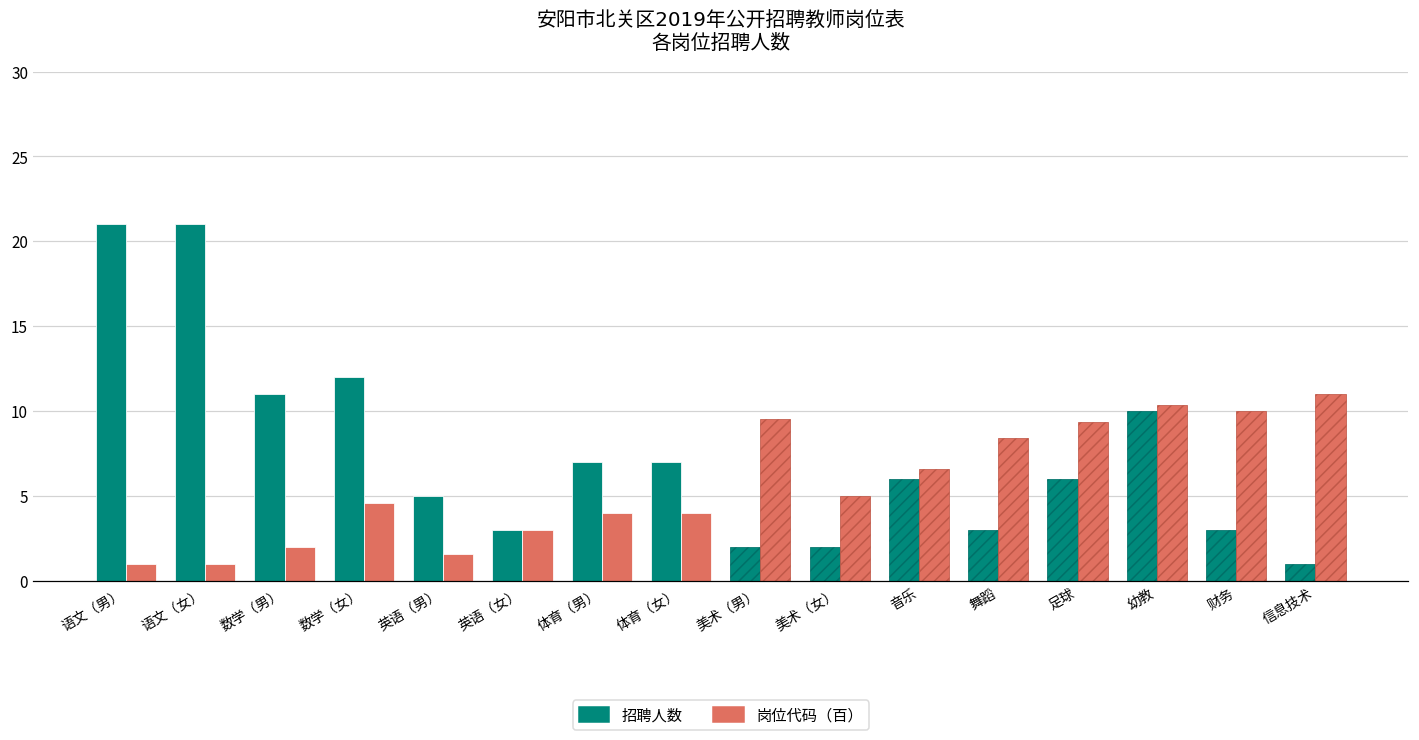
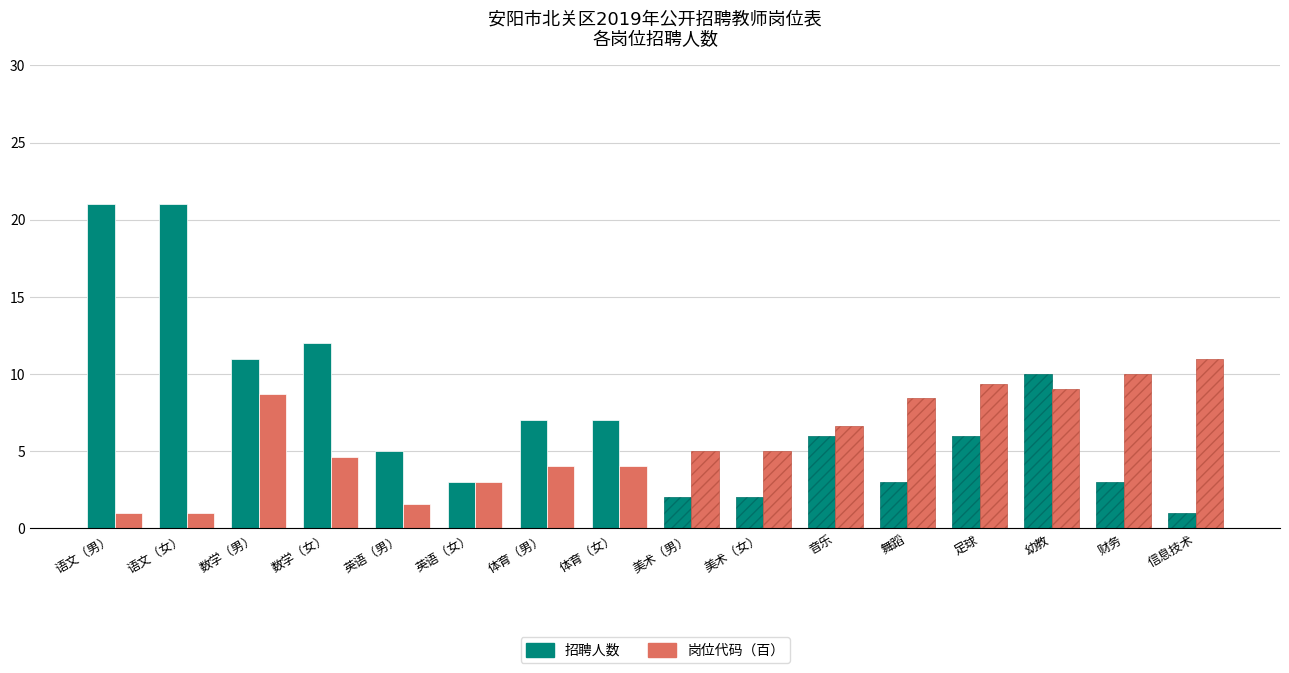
岗位代码（百）, 数学（男）: 2.0 -> 8.7
岗位代码（百）, 美术（男）: 9.5 -> 5.0
岗位代码（百）, 幼教: 10.4 -> 9.0
